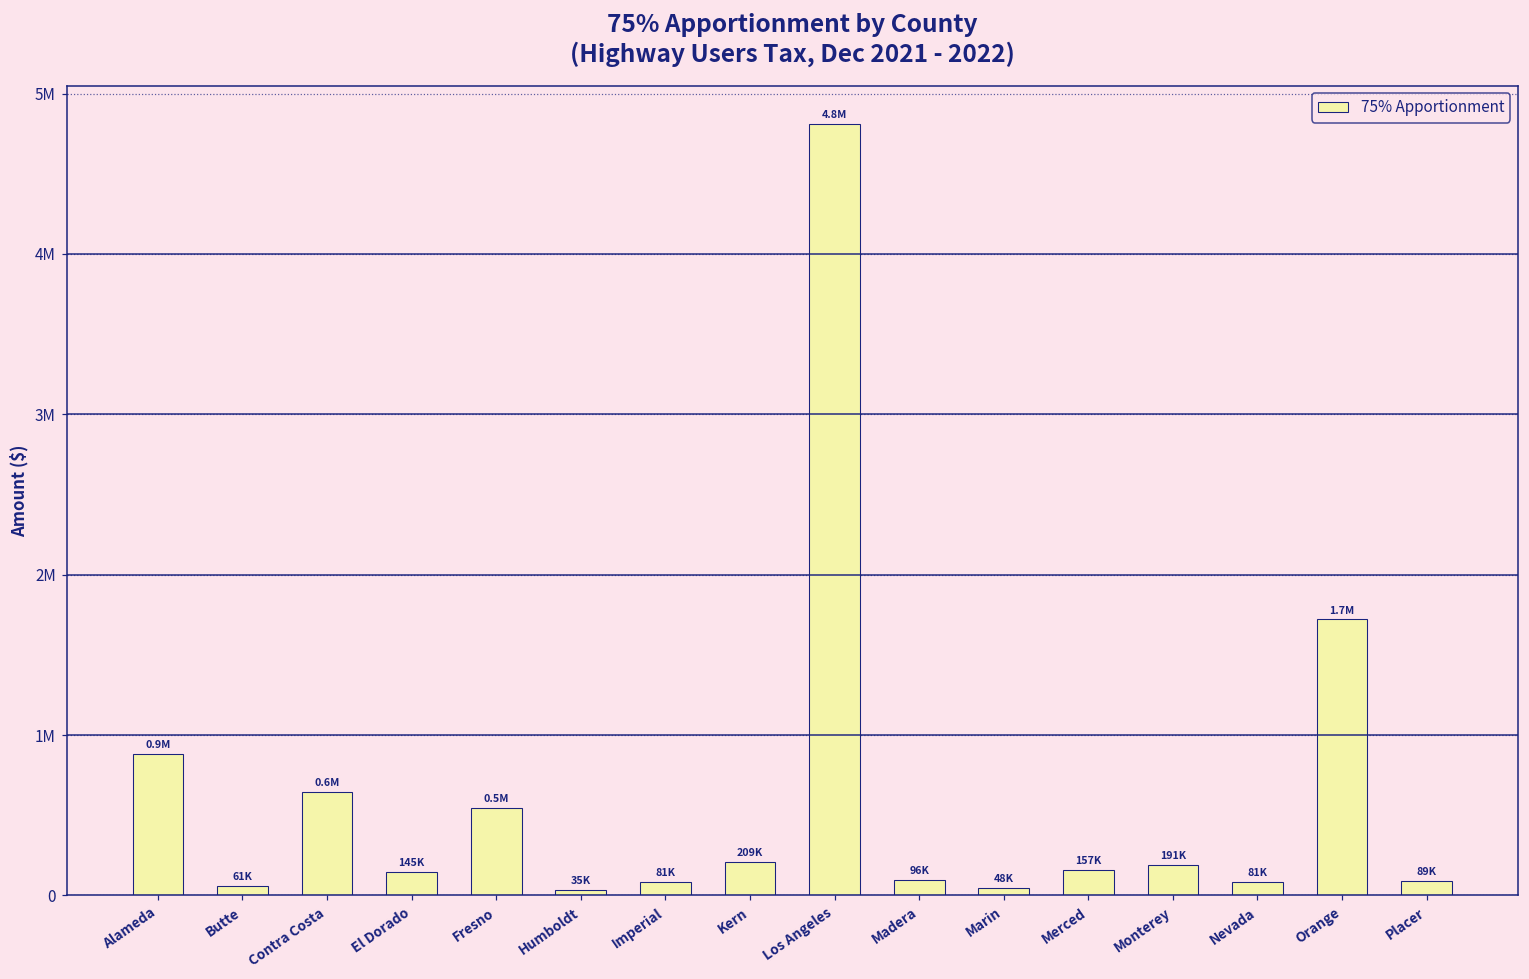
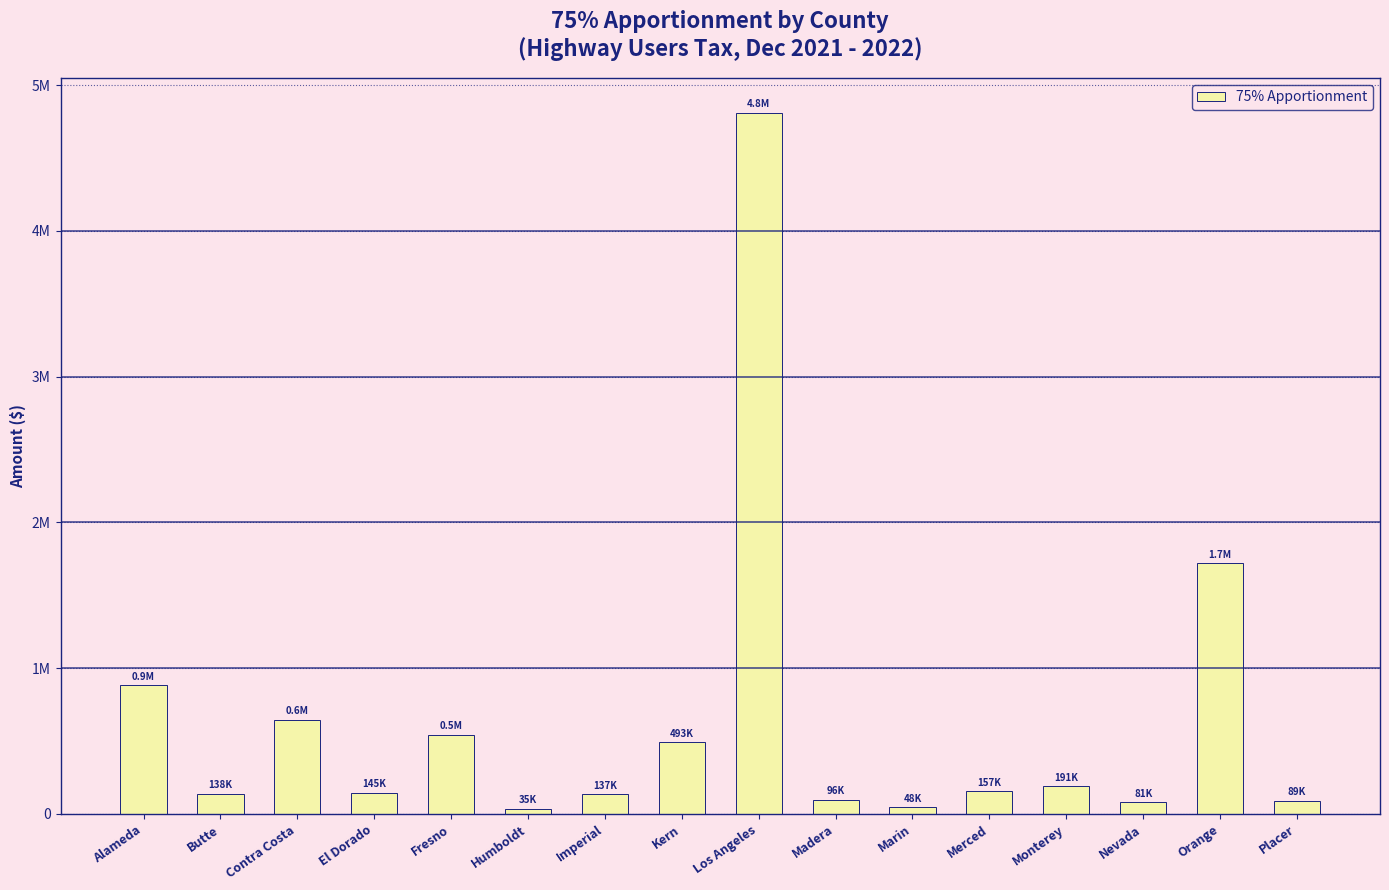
Butte: 61K -> 138K
Imperial: 81K -> 137K
Kern: 209K -> 493K
